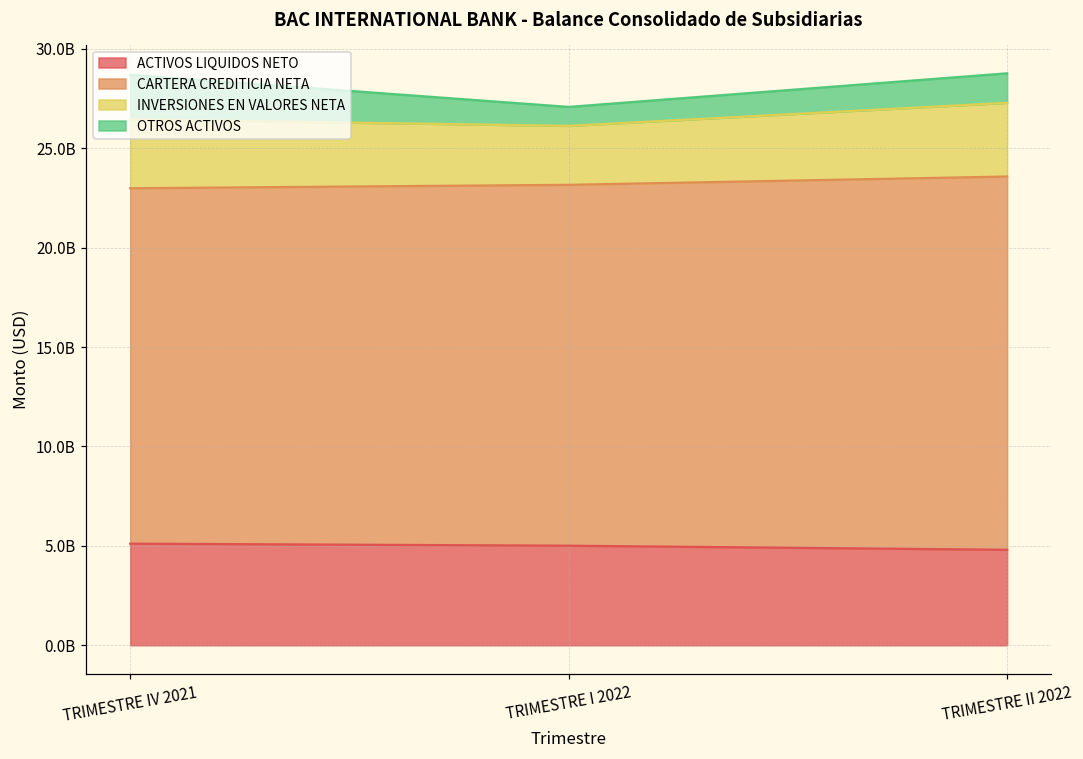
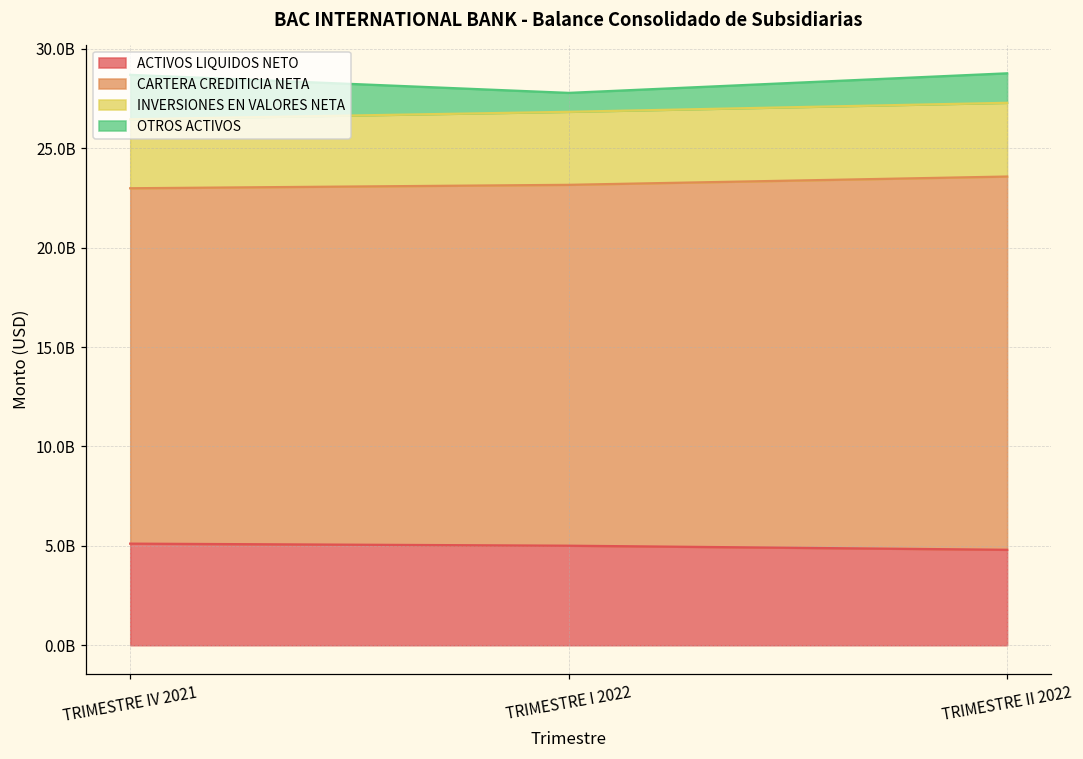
INVERSIONES EN VALORES NETA, TRIMESTRE I 2022: 3000000000 -> 3700000000
